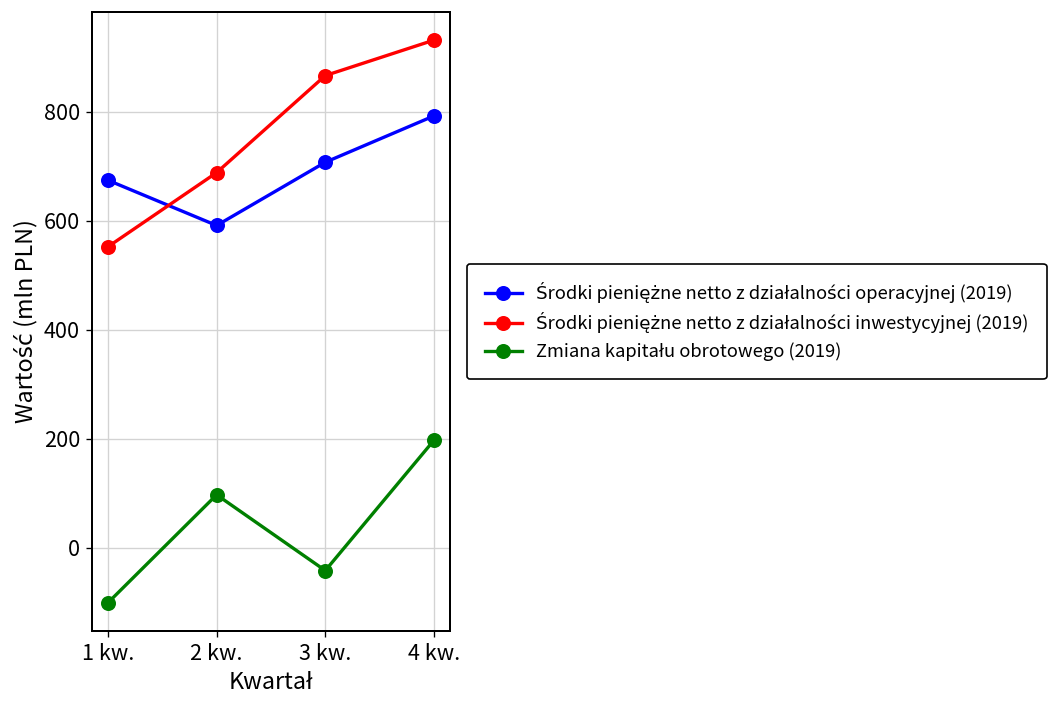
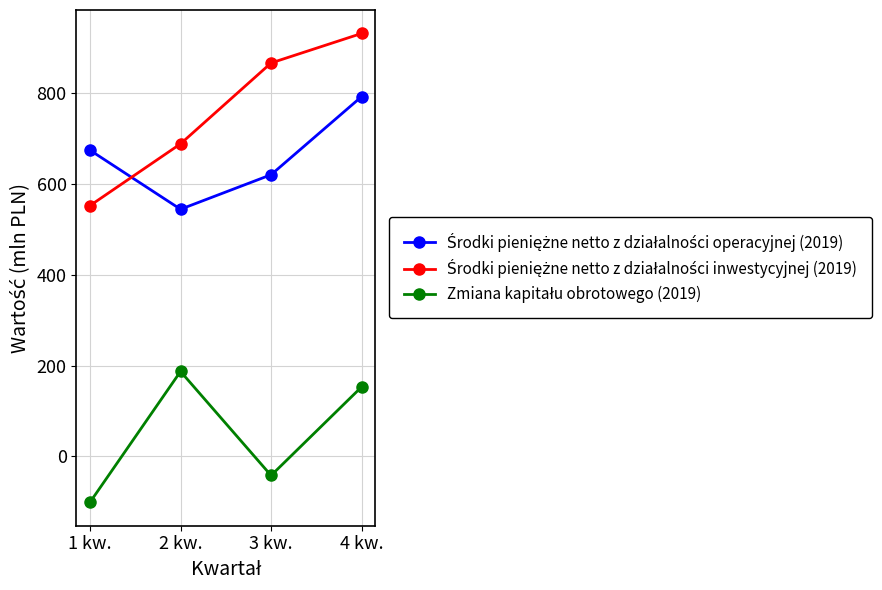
Środki pieniężne netto z działalności operacyjnej (2019), 2 kw.: 590 -> 540
Zmiana kapitału obrotowego (2019), 2 kw.: 100 -> 190
Środki pieniężne netto z działalności operacyjnej (2019), 3 kw.: 710 -> 620
Zmiana kapitału obrotowego (2019), 4 kw.: 200 -> 150
